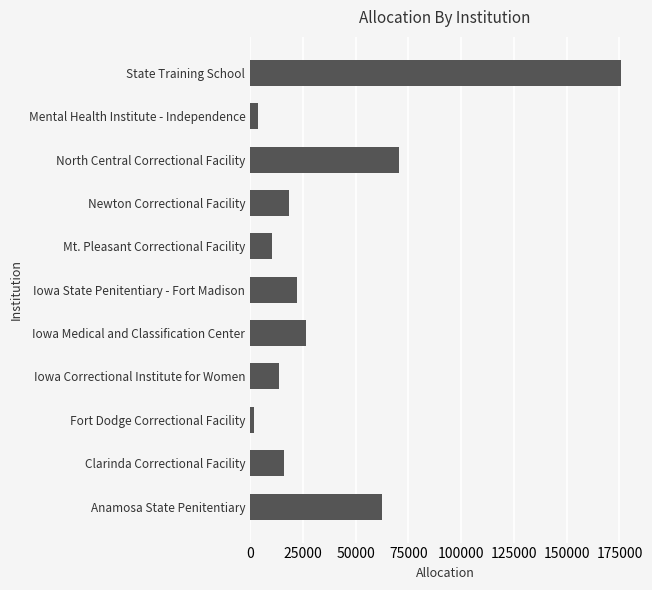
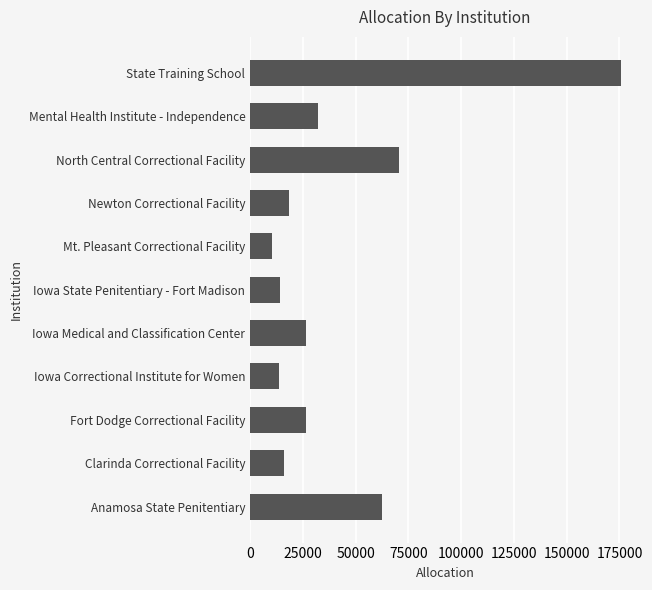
Mental Health Institute - Independence: 4000 -> 32000
Iowa State Penitentiary - Fort Madison: 22000 -> 14000
Fort Dodge Correctional Facility: 2000 -> 26000
